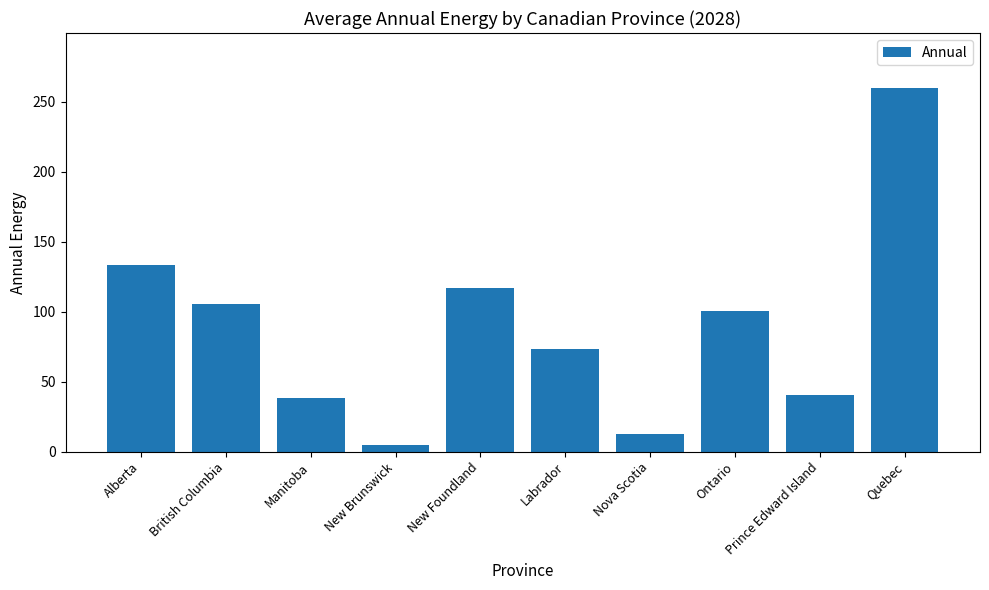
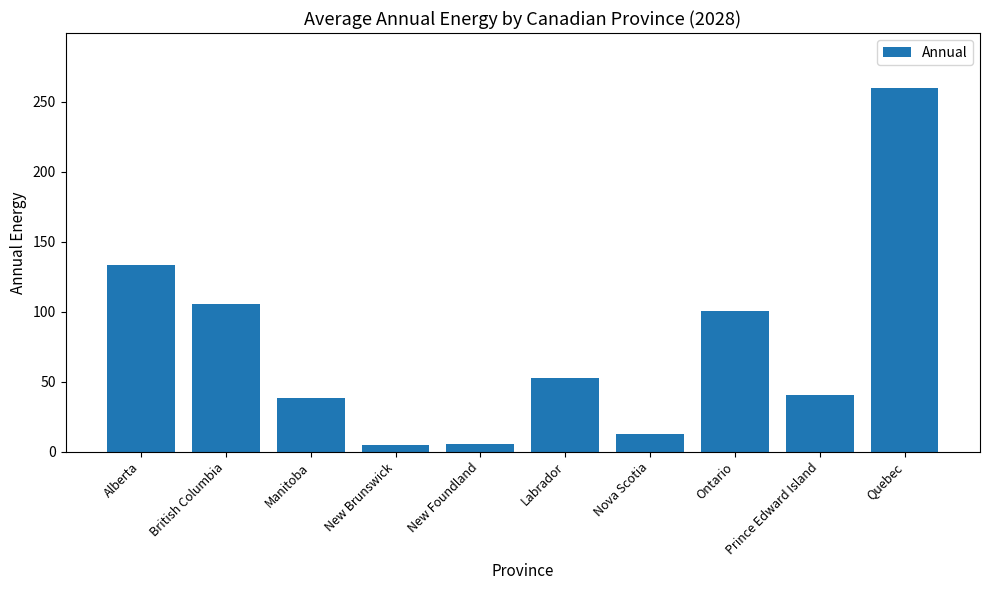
New Foundland: 117 -> 6
Labrador: 73 -> 52
